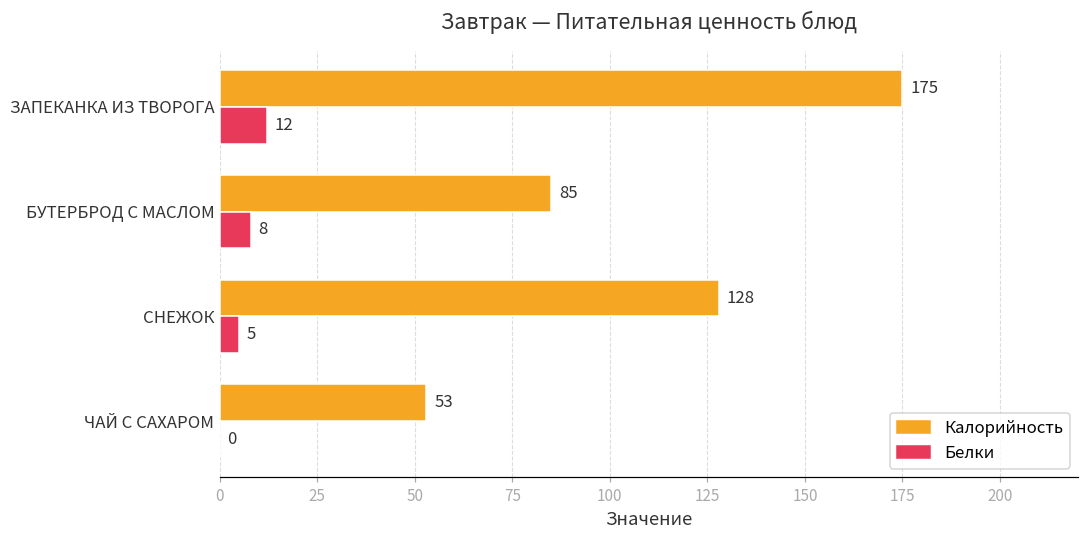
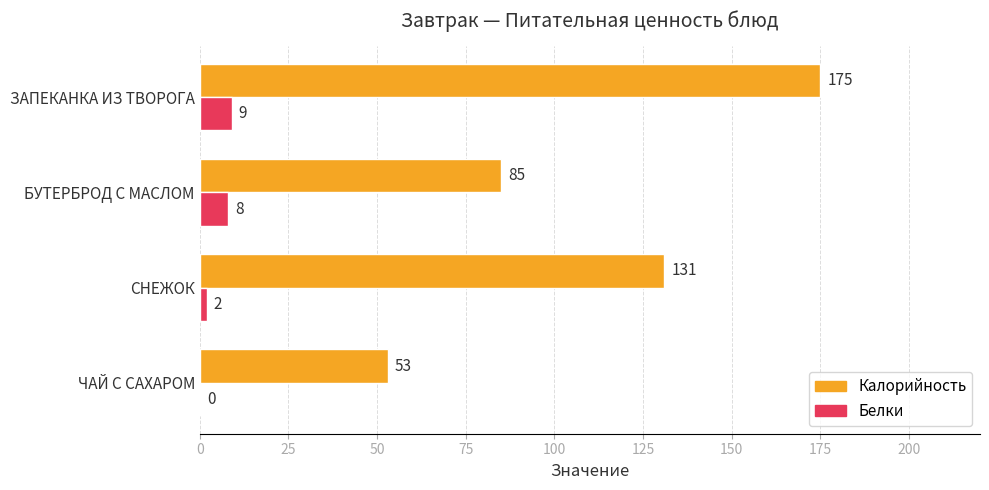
Белки, ЗАПЕКАНКА ИЗ ТВОРОГА: 12 -> 9
Калорийность, СНЕЖОК: 128 -> 131
Белки, СНЕЖОК: 5 -> 2
